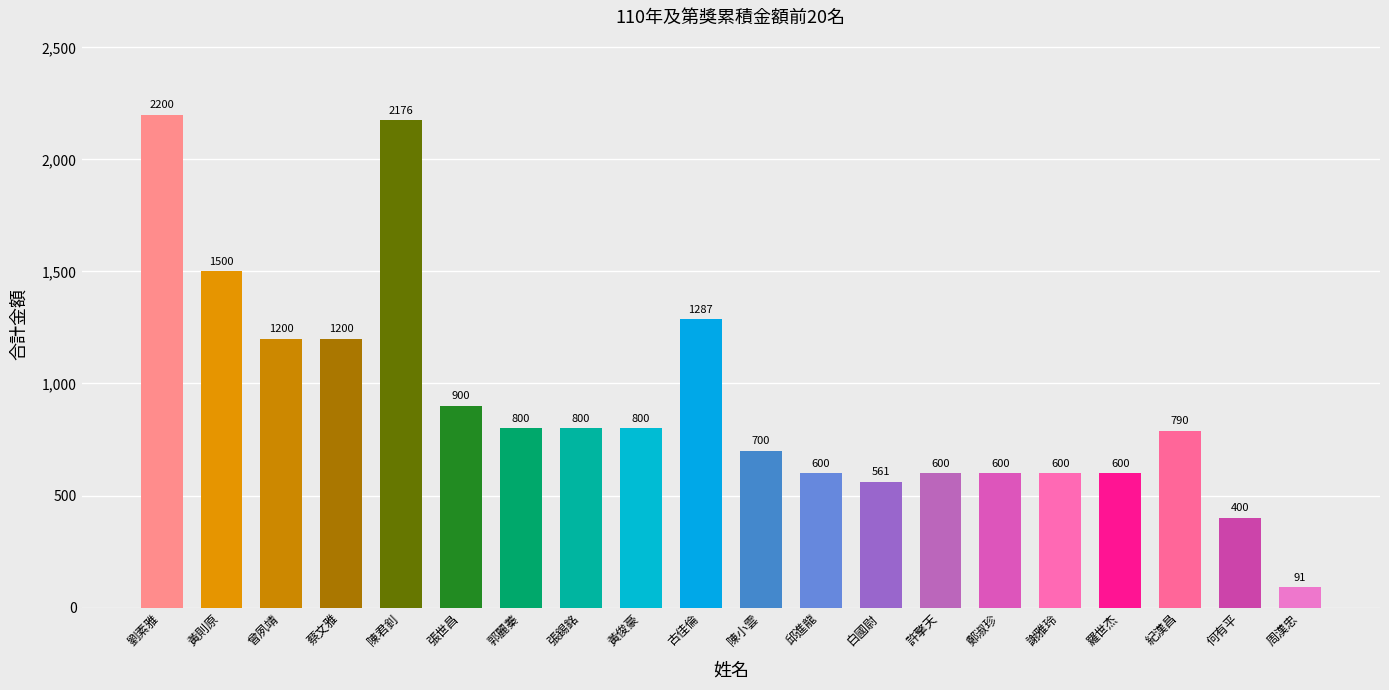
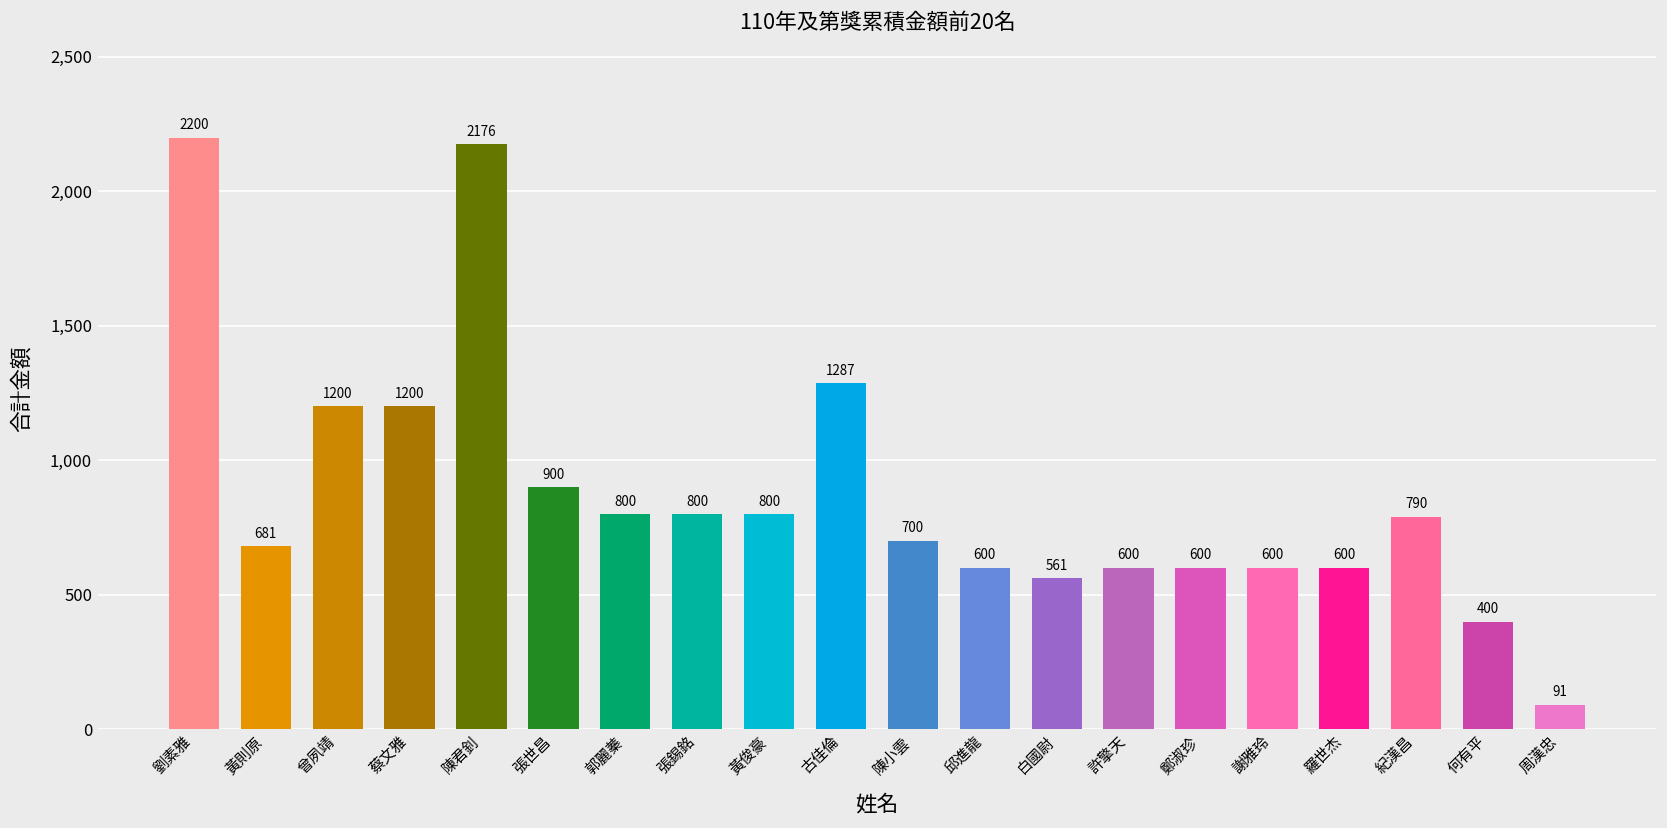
黃則原: 1500 -> 681
